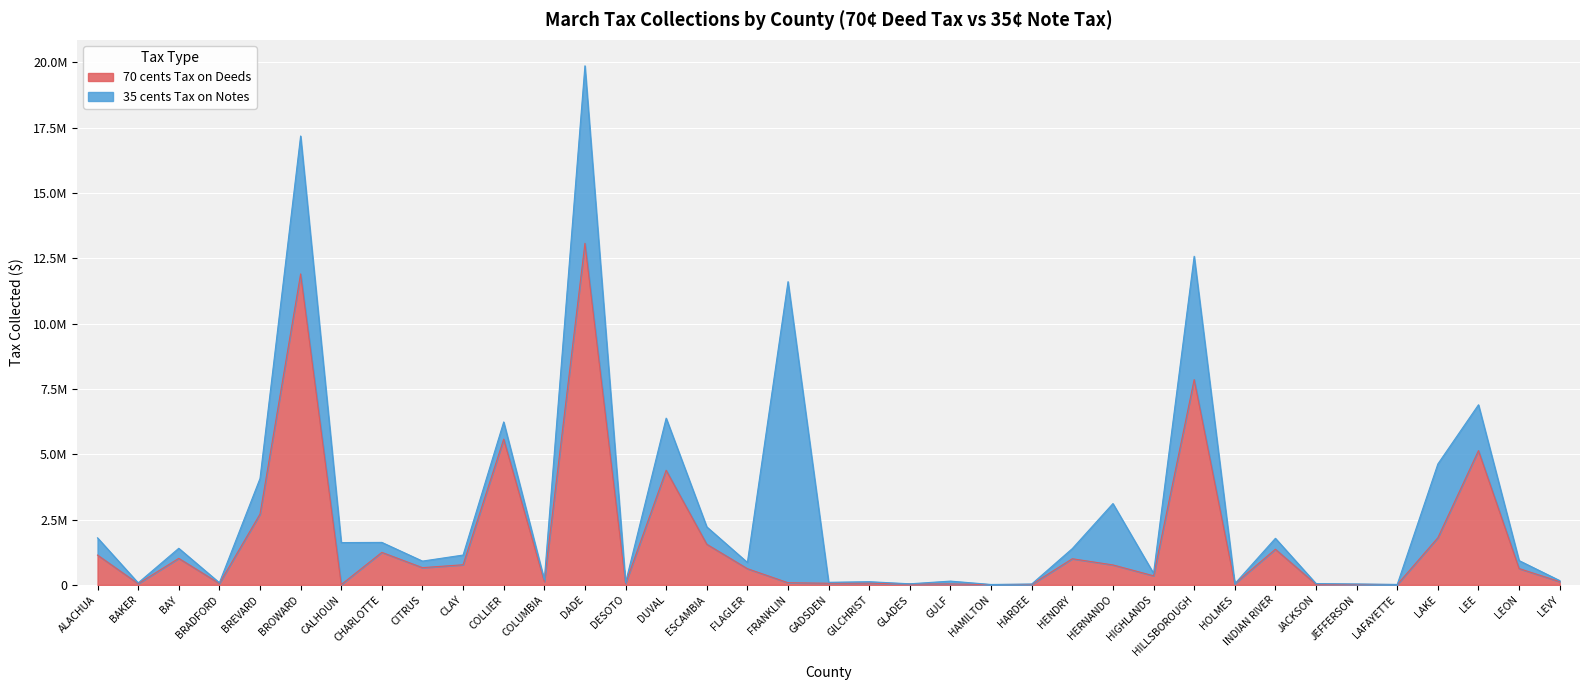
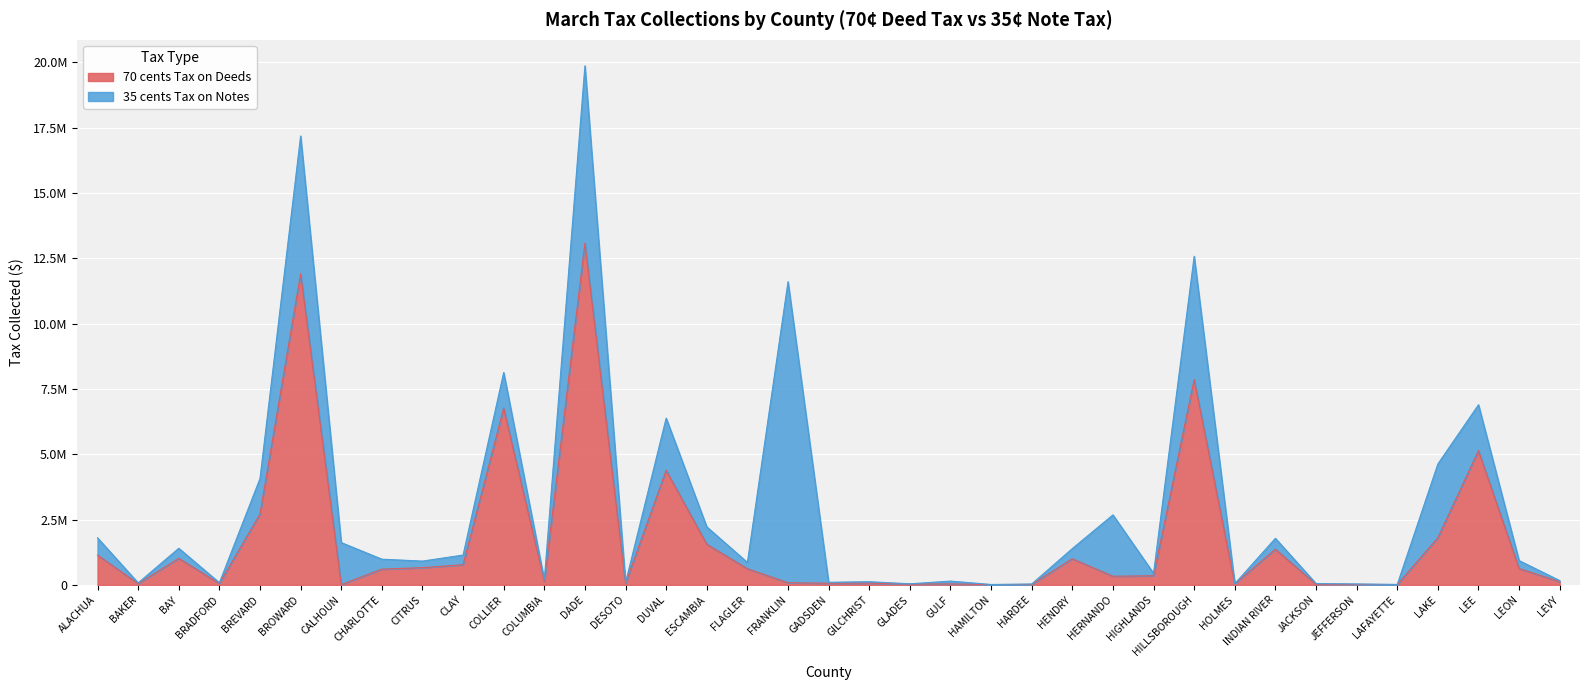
70 cents Tax on Deeds, CHARLOTTE: 1200000 -> 600000
70 cents Tax on Deeds, COLLIER: 5600000 -> 6800000
35 cents Tax on Notes, COLLIER: 700000 -> 1400000
70 cents Tax on Deeds, HERNANDO: 800000 -> 300000
